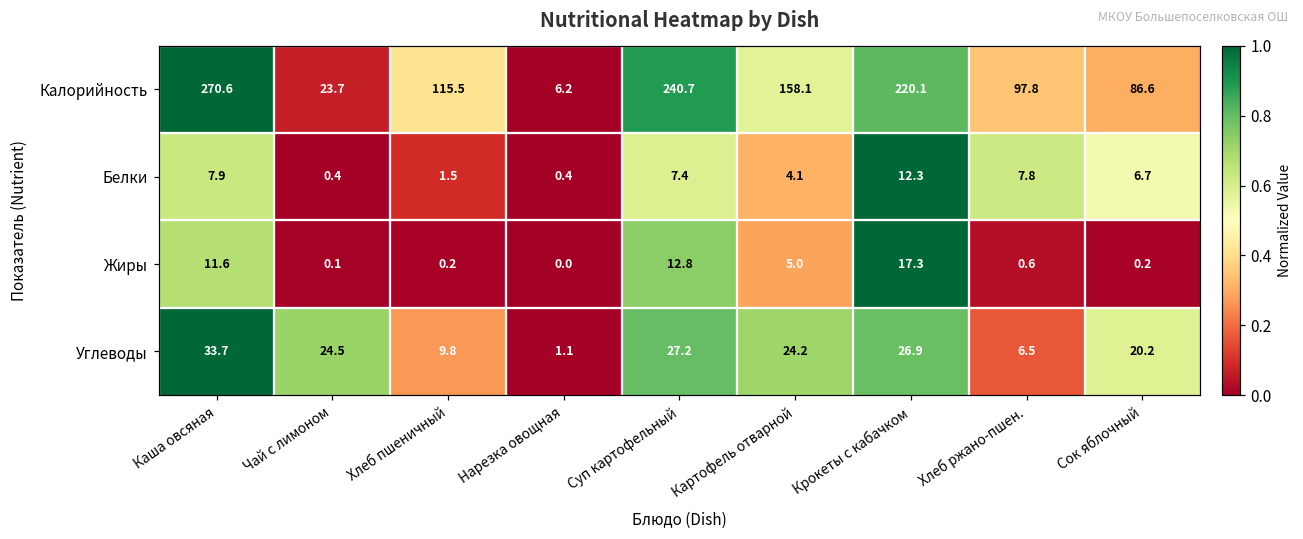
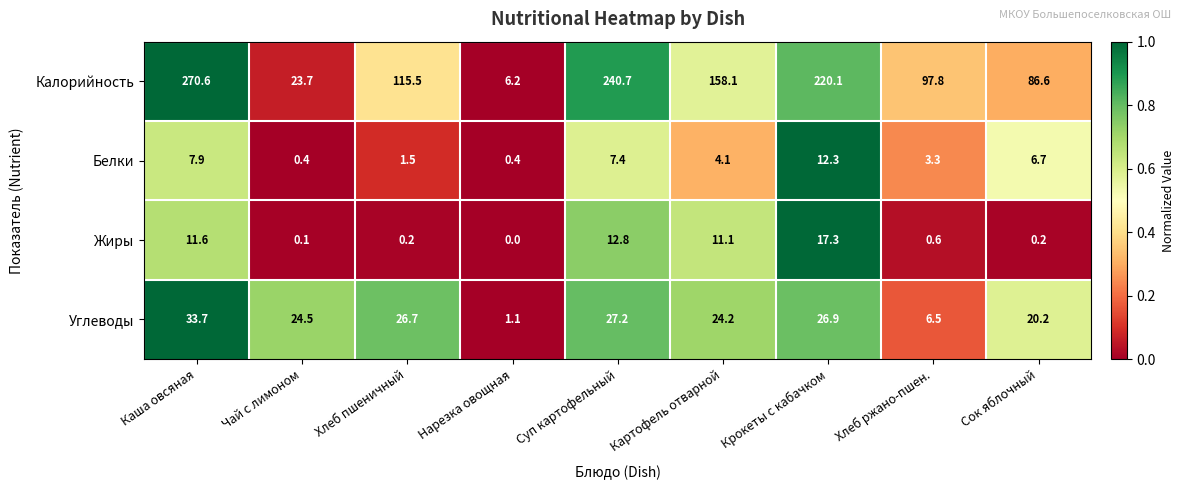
Белки, Хлеб ржано-пшен.: 7.8 -> 3.3
Жиры, Картофель отварной: 5.0 -> 11.1
Углеводы, Хлеб пшеничный: 9.8 -> 26.7
